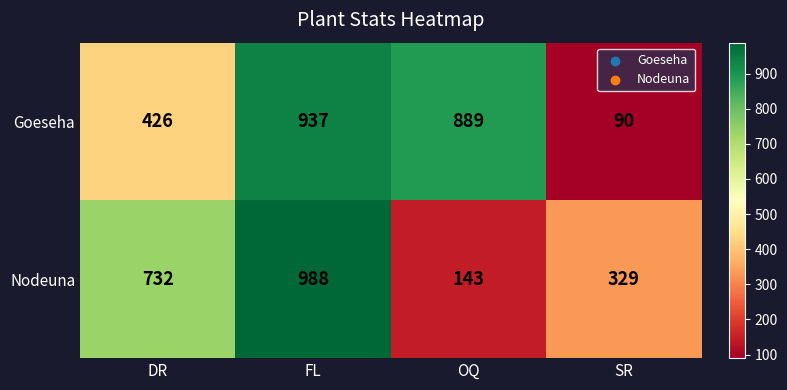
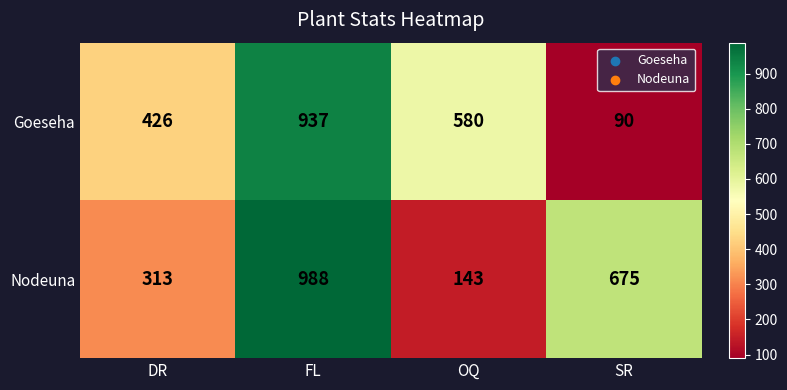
Goeseha, OQ: 889 -> 580
Nodeuna, DR: 732 -> 313
Nodeuna, SR: 329 -> 675
